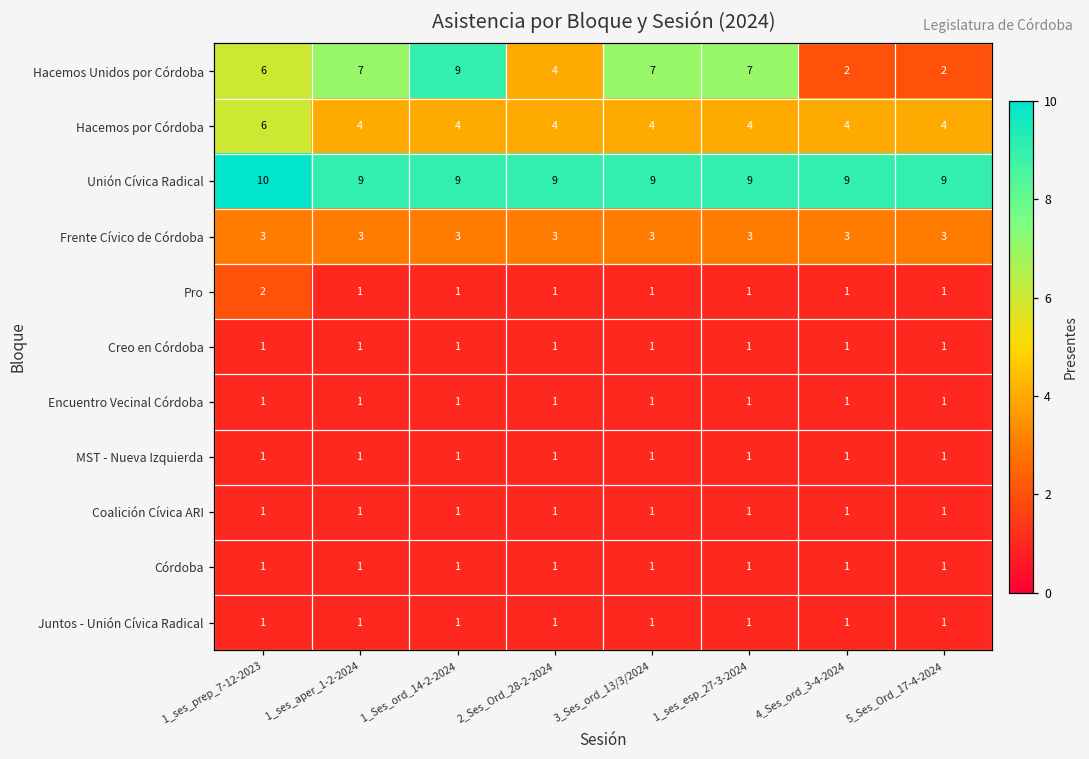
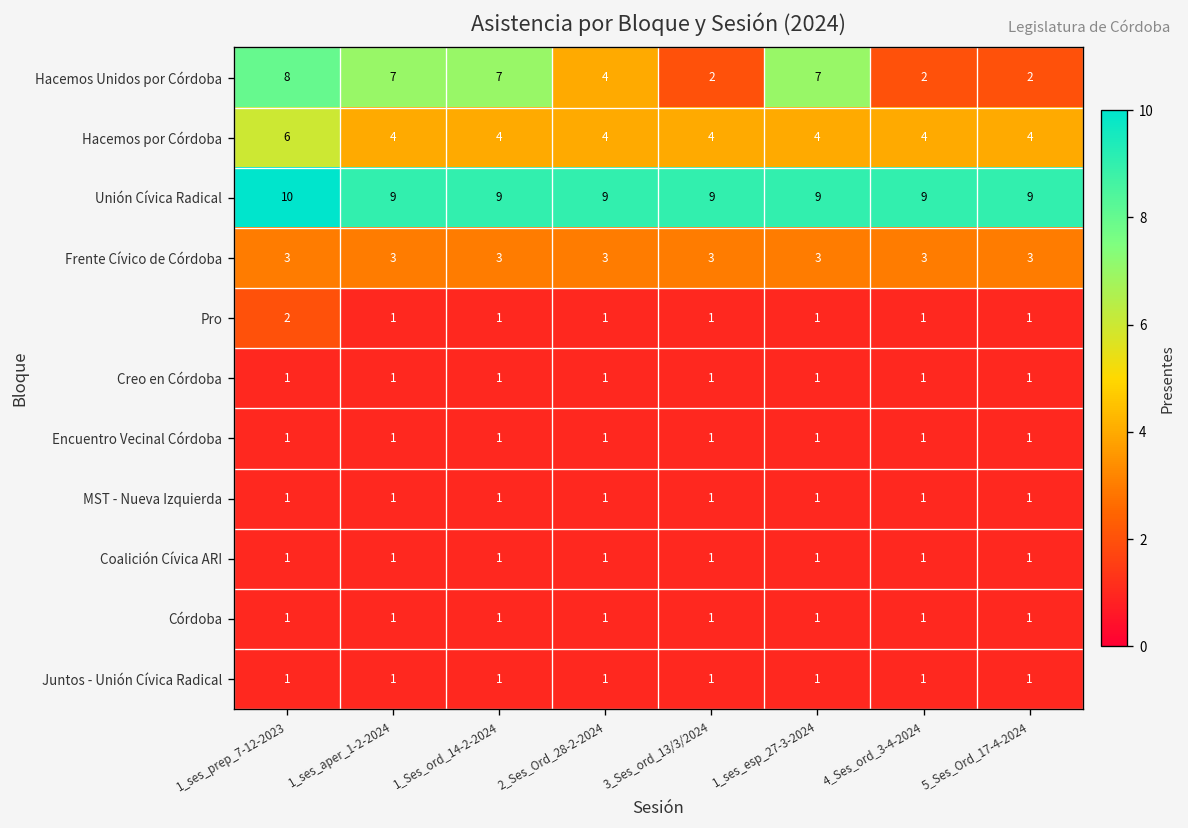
Hacemos Unidos por Córdoba, 1_ses_prep_7-12-2023: 6 -> 8
Hacemos Unidos por Córdoba, 1_Ses_ord_14-2-2024: 9 -> 7
Hacemos Unidos por Córdoba, 3_Ses_ord_13/3/2024: 7 -> 2
